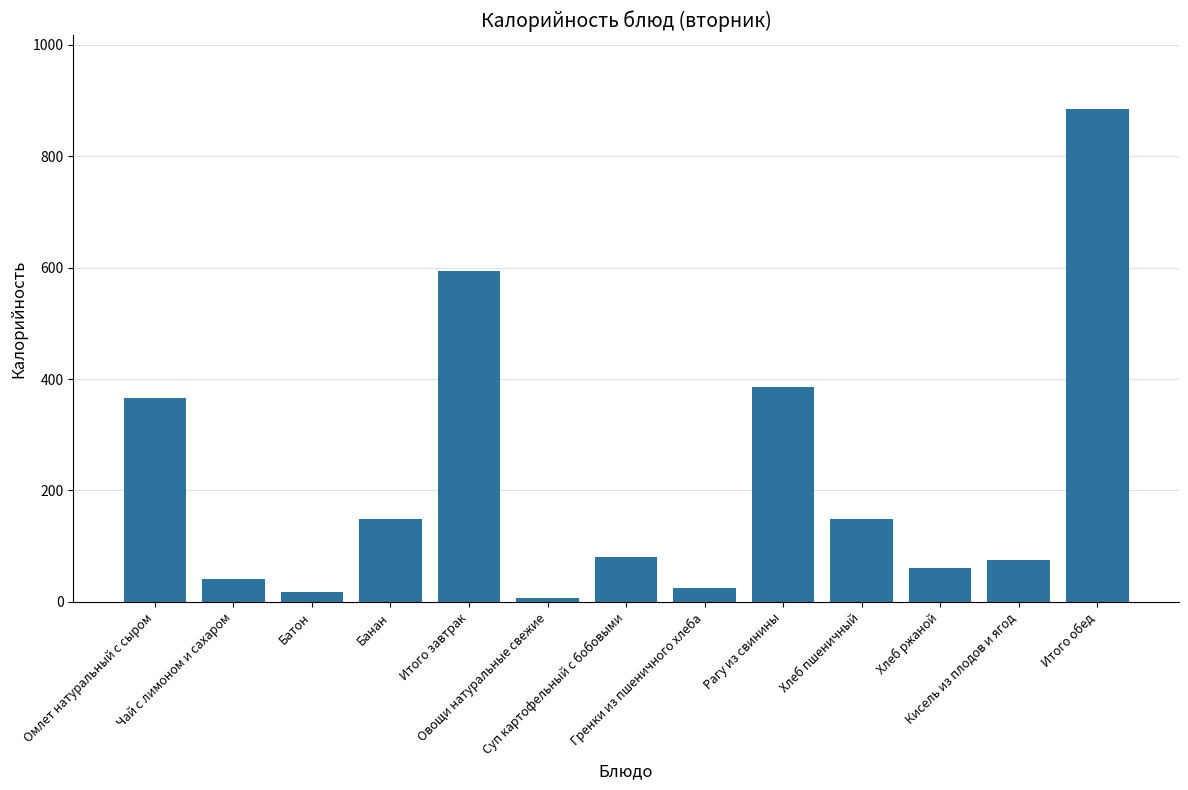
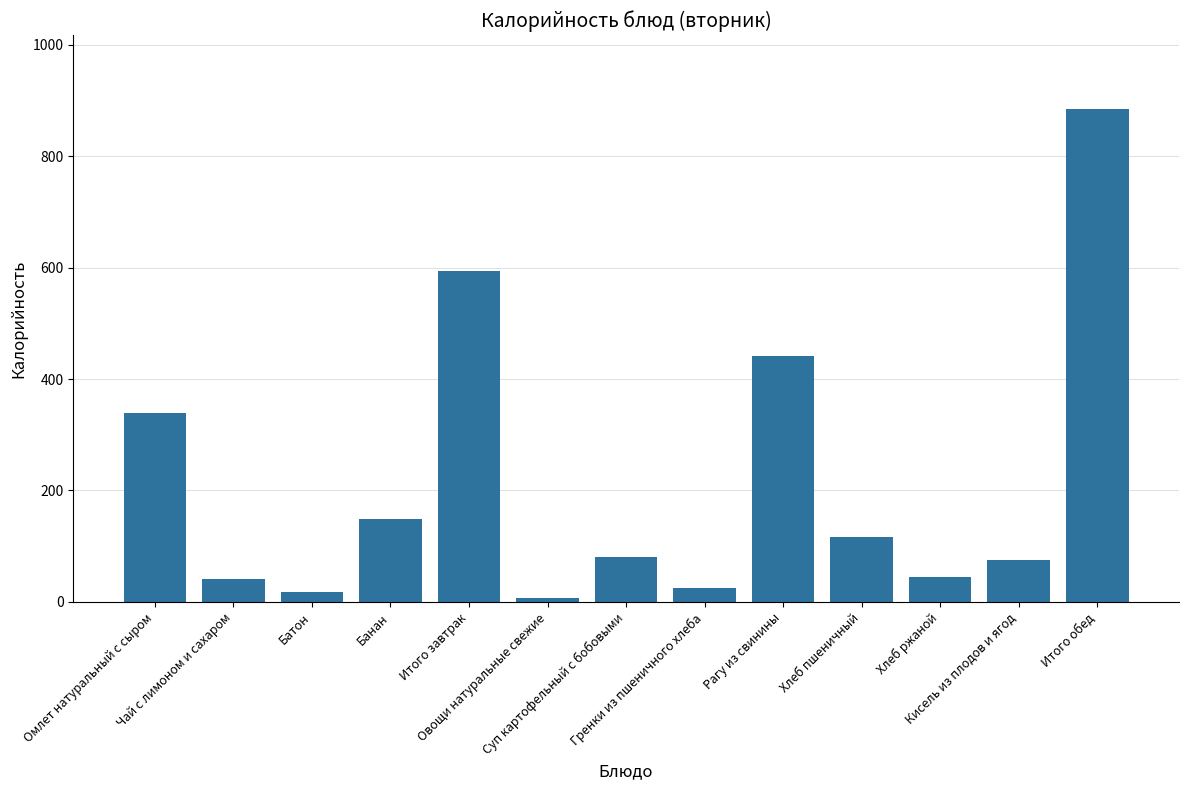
Омлет натуральный с сыром: 370 -> 340
Рагу из свинины: 390 -> 440
Хлеб пшеничный: 150 -> 120
Хлеб ржаной: 60 -> 40
